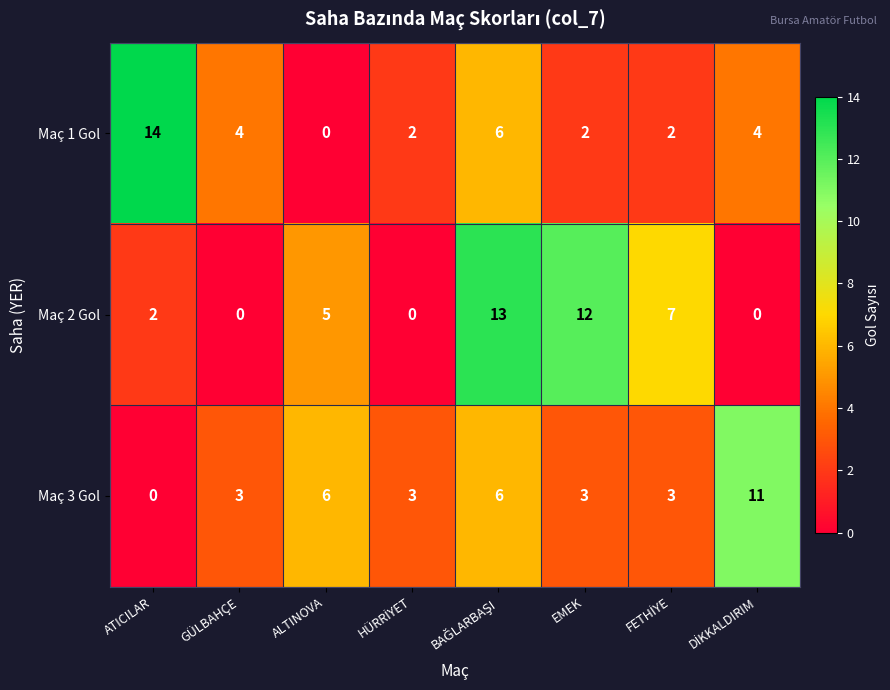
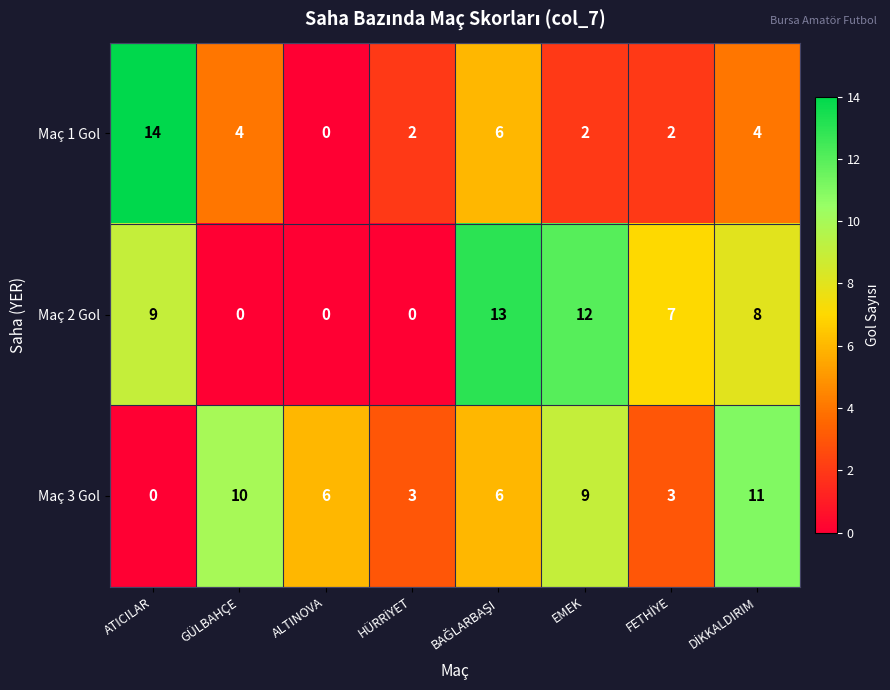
Maç 2 Gol, ATICILAR: 2 -> 9
Maç 2 Gol, ALTINOVA: 5 -> 0
Maç 2 Gol, DİKKALDIRIM: 0 -> 8
Maç 3 Gol, GÜLBAHÇE: 3 -> 10
Maç 3 Gol, EMEK: 3 -> 9
